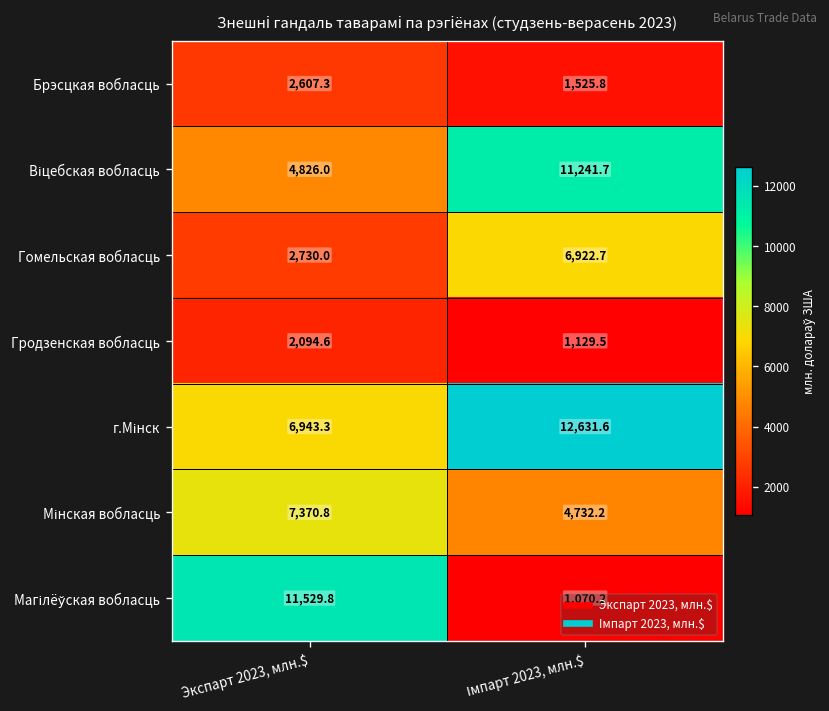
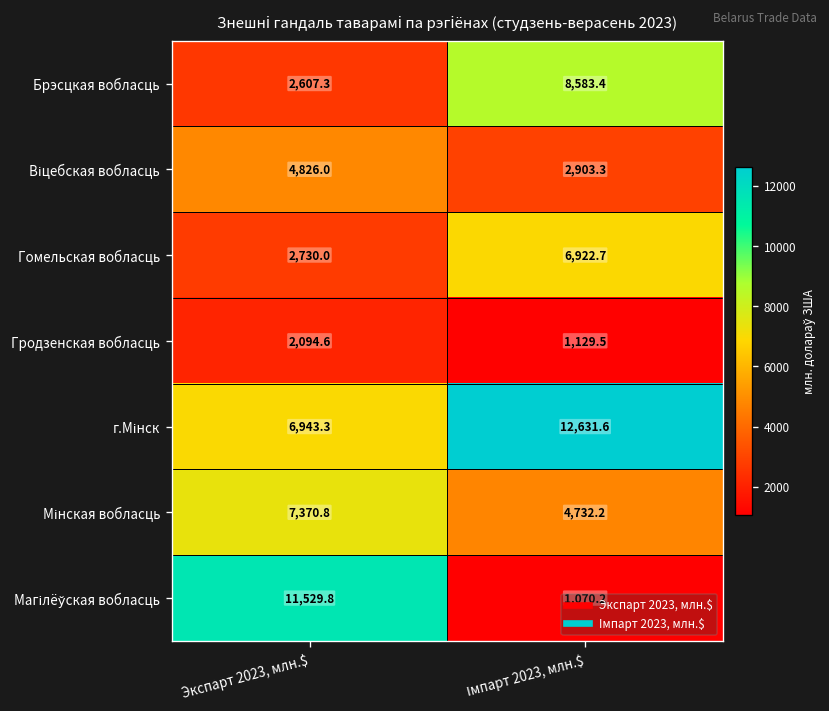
Брэсцкая вобласць, Імпарт 2023, млн.$: 1,525.8 -> 8,583.4
Віцебская вобласць, Імпарт 2023, млн.$: 11,241.7 -> 2,903.3
